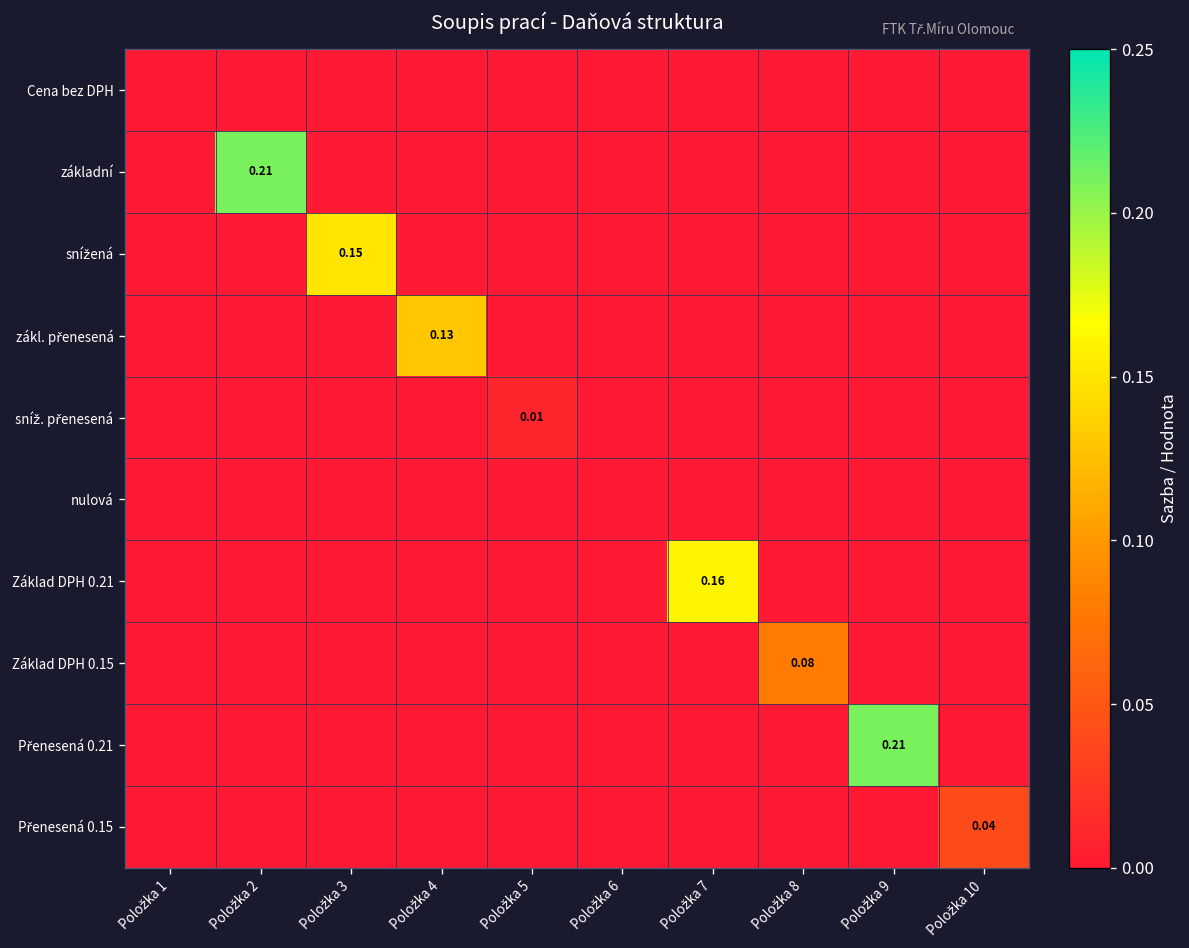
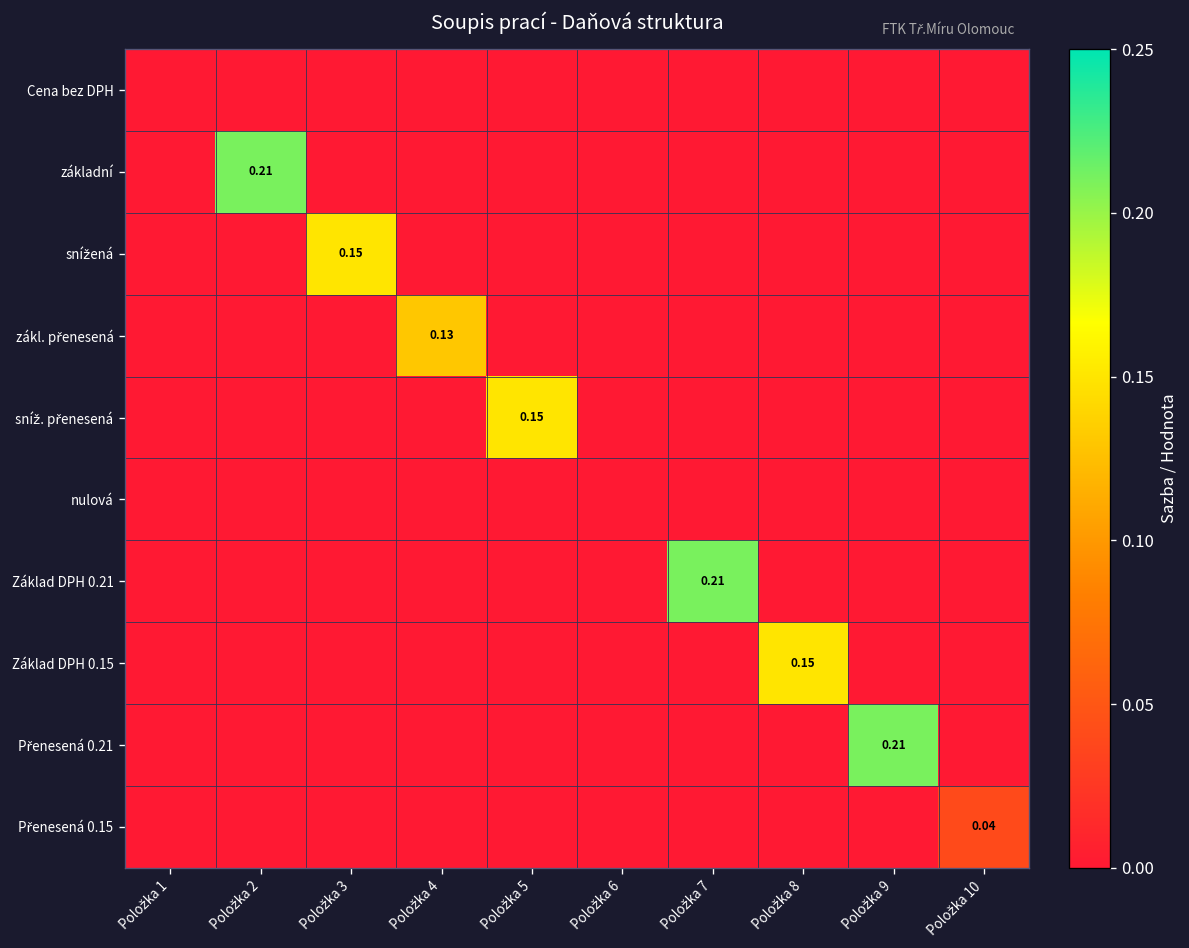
sníž. přenesená, Položka 5: 0.01 -> 0.15
Základ DPH 0.21, Položka 7: 0.16 -> 0.21
Základ DPH 0.15, Položka 8: 0.08 -> 0.15
